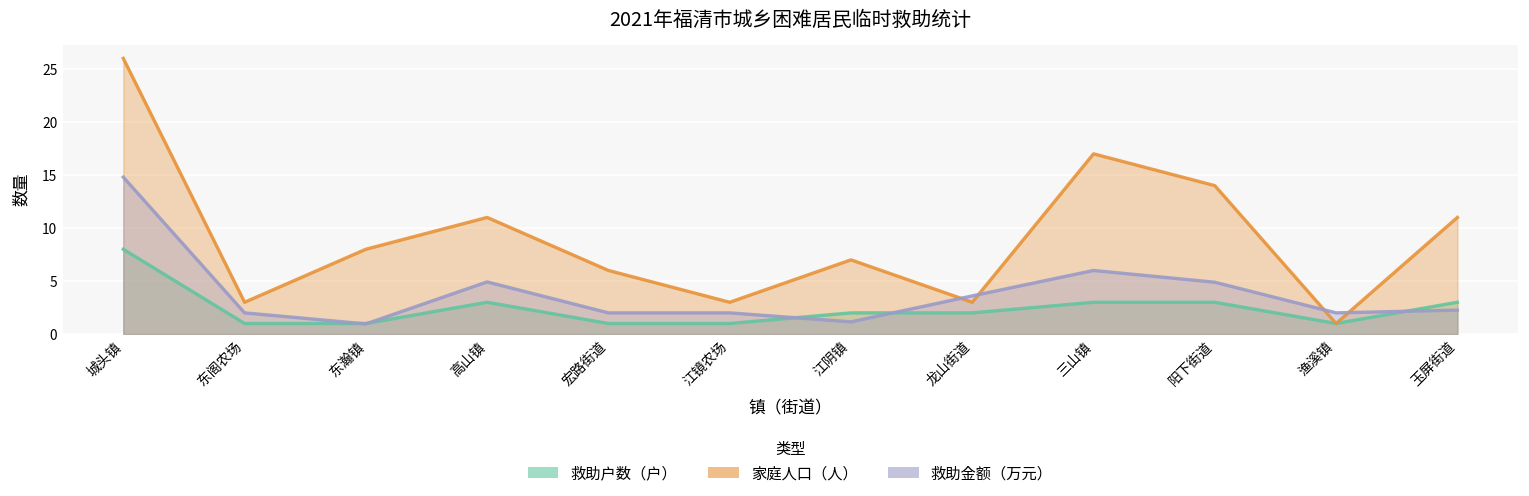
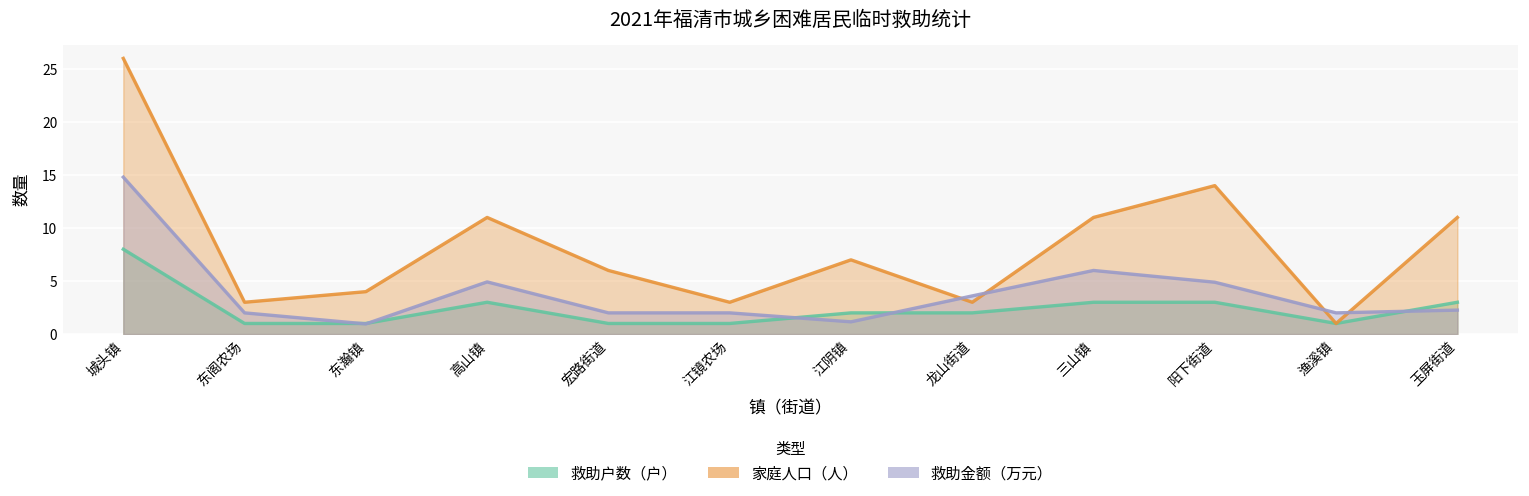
家庭人口（人）, 东瀚镇: 8 -> 4
家庭人口（人）, 三山镇: 17 -> 11
